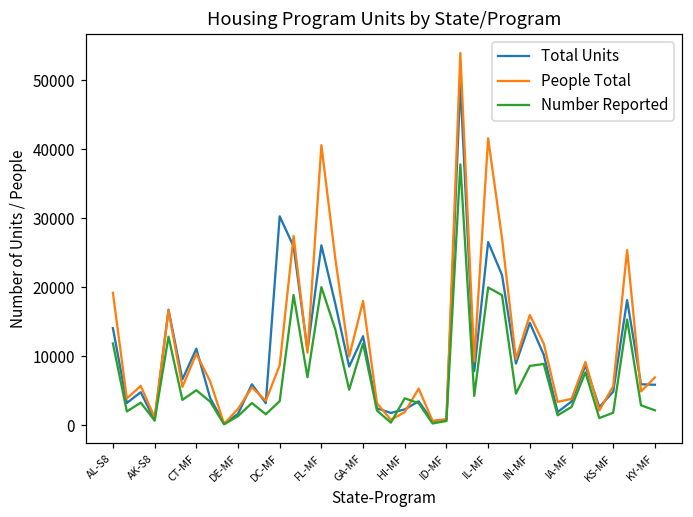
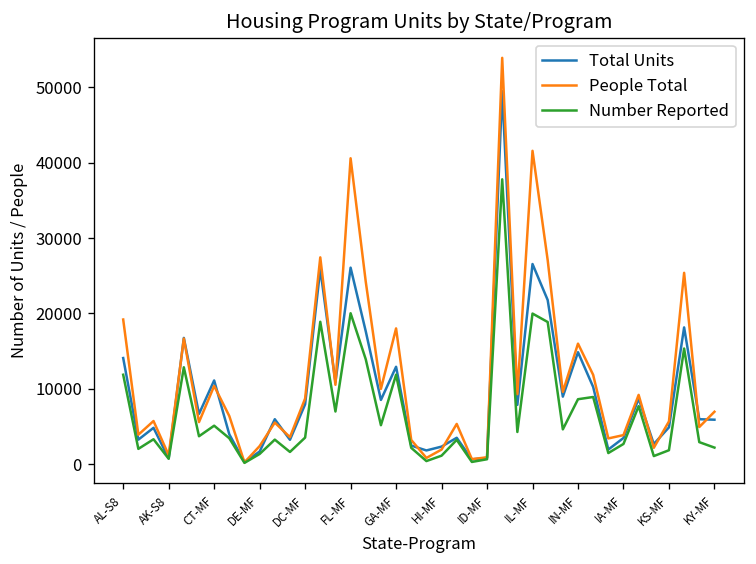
Total Units, DC-MF: 30000 -> 8000
Number Reported, HI-MF: 4000 -> 1000
